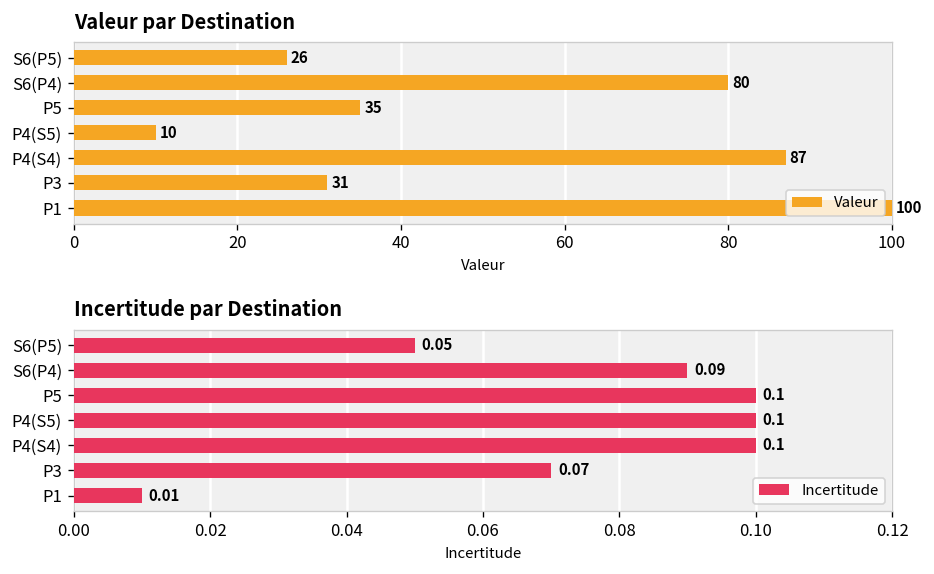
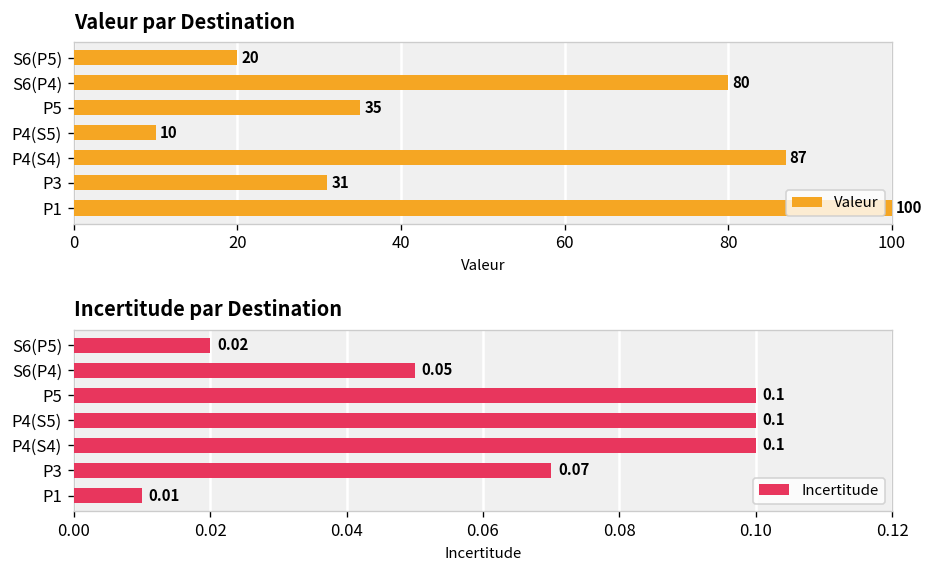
Valeur par Destination, S6(P5): 26 -> 20
Incertitude par Destination, S6(P5): 0.05 -> 0.02
Incertitude par Destination, S6(P4): 0.09 -> 0.05
